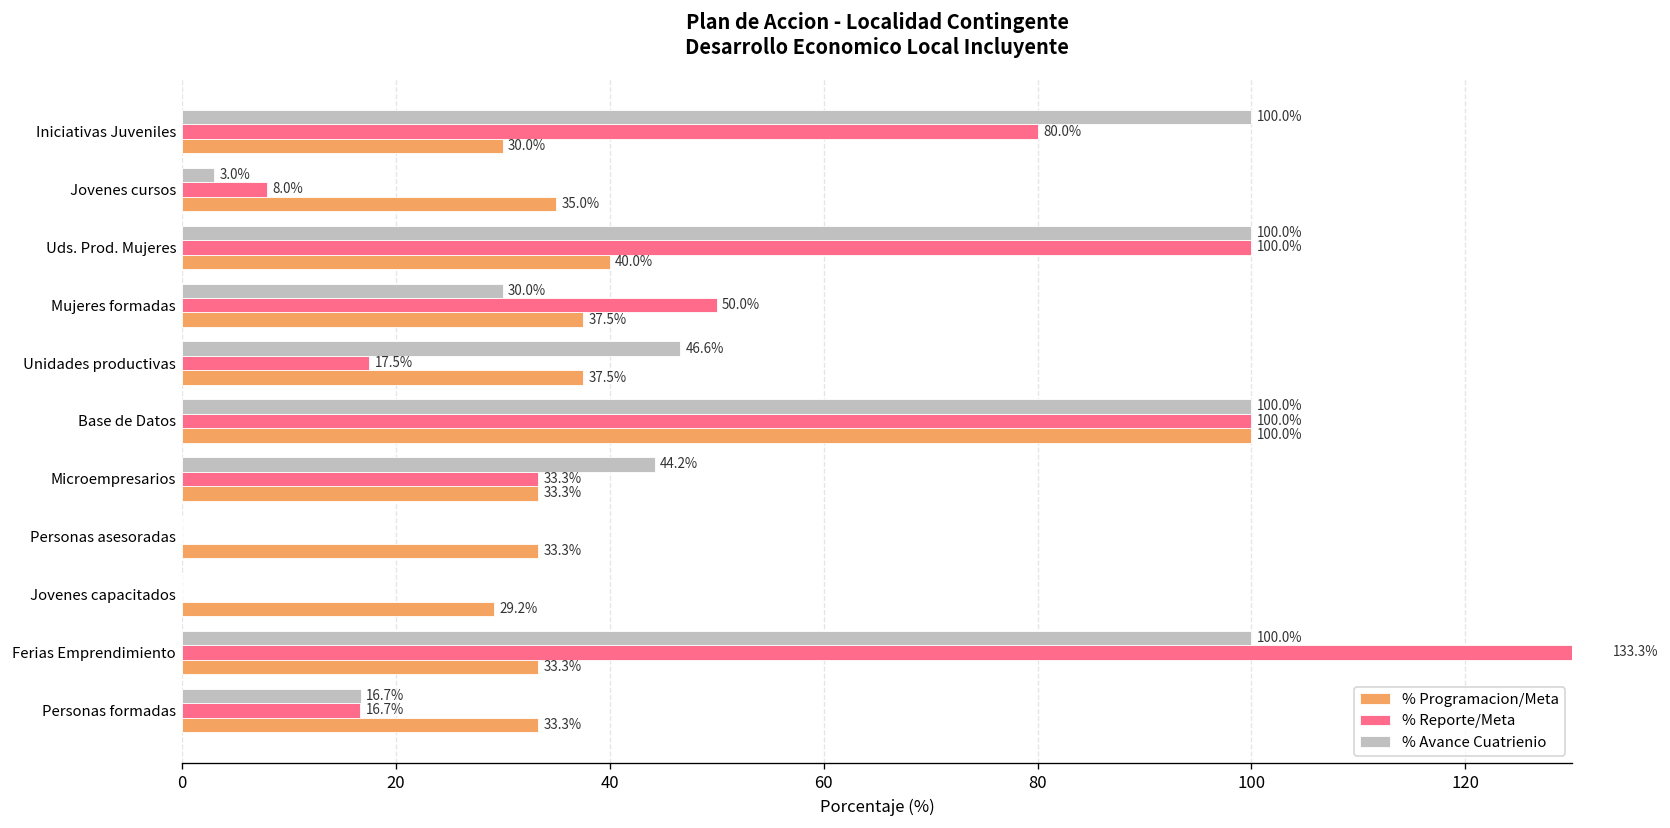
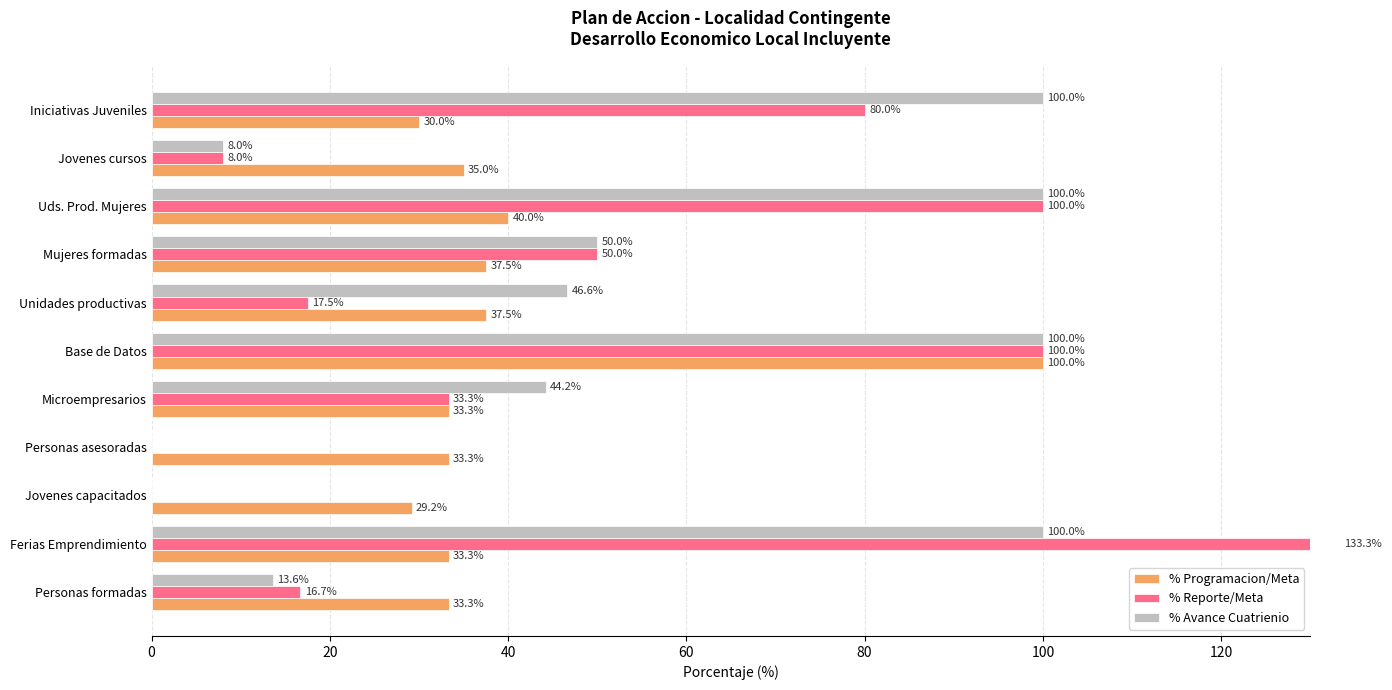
% Avance Cuatrienio, Jovenes cursos: 3.0% -> 8.0%
% Avance Cuatrienio, Mujeres formadas: 30.0% -> 50.0%
% Avance Cuatrienio, Personas formadas: 16.7% -> 13.6%
